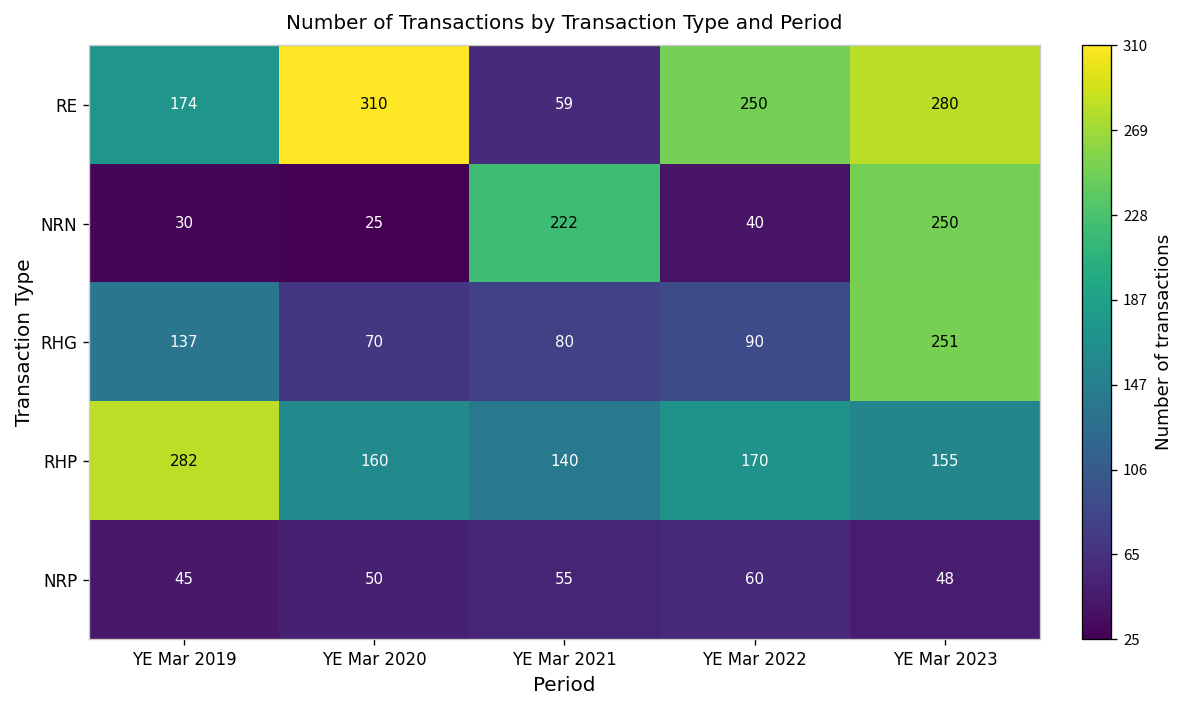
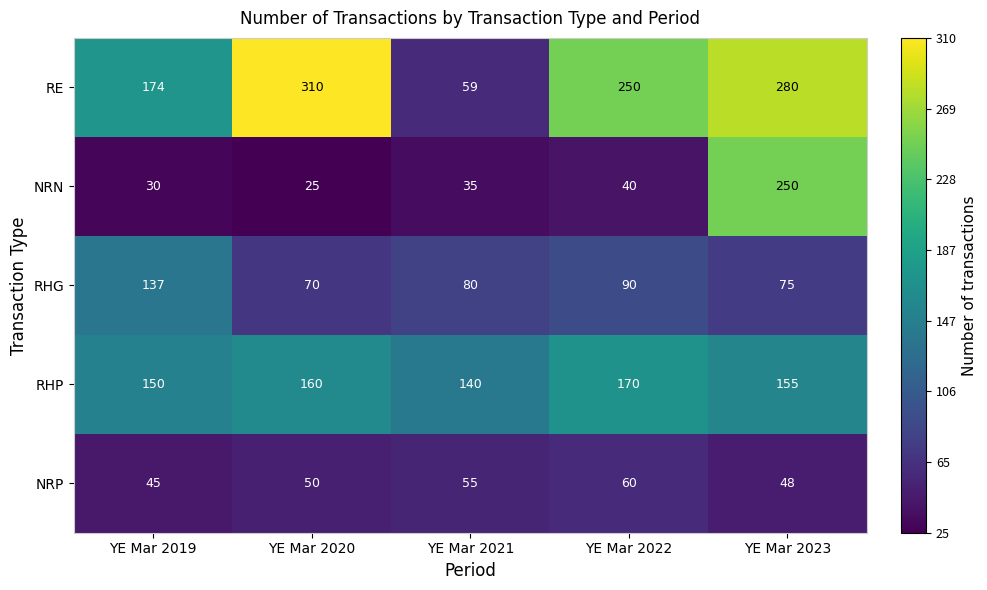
NRN, YE Mar 2021: 222 -> 35
RHG, YE Mar 2023: 251 -> 75
RHP, YE Mar 2019: 282 -> 150
